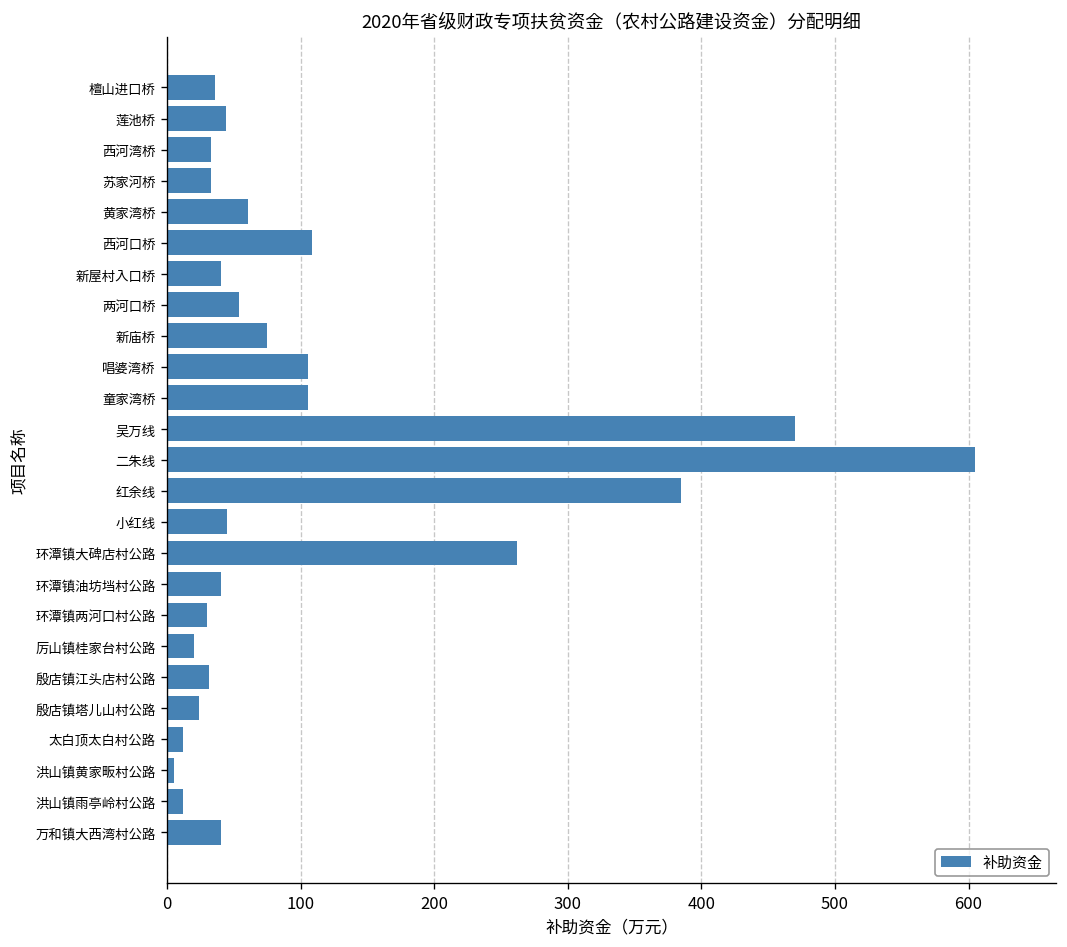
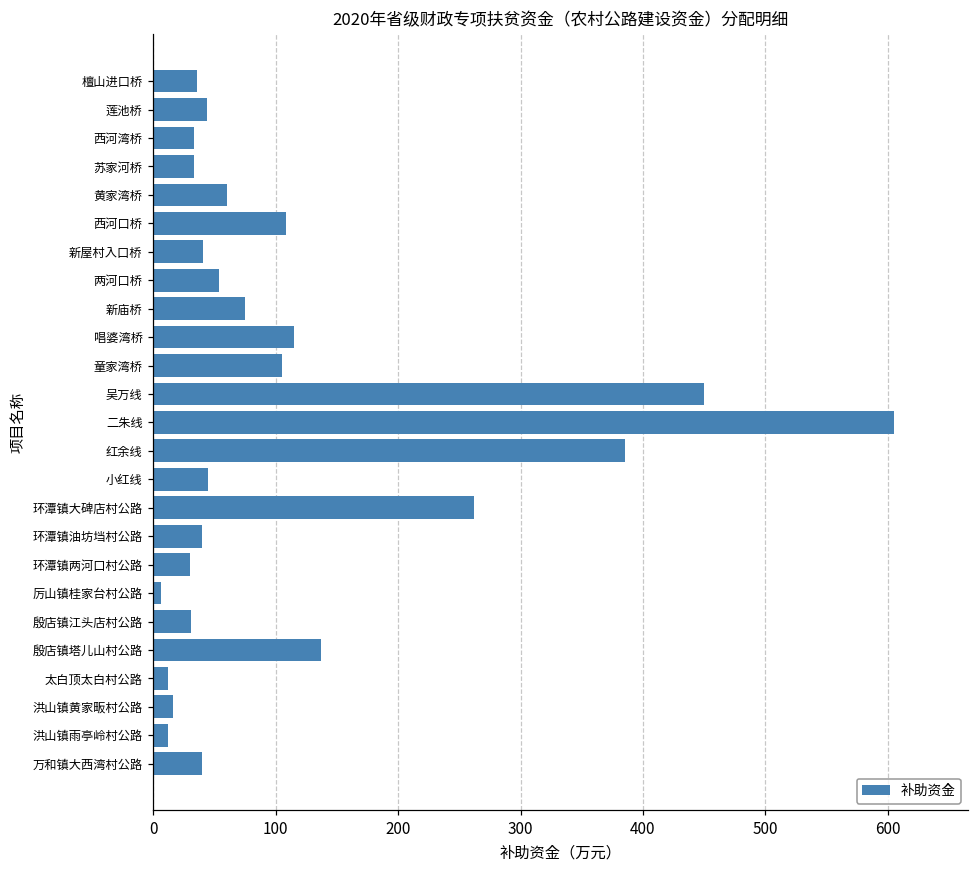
唱婆湾桥: 105 -> 115
吴万线: 470 -> 450
厉山镇桂家台村公路: 20 -> 6
殷店镇塔儿山村公路: 24 -> 137
洪山镇黄家畈村公路: 5 -> 16
